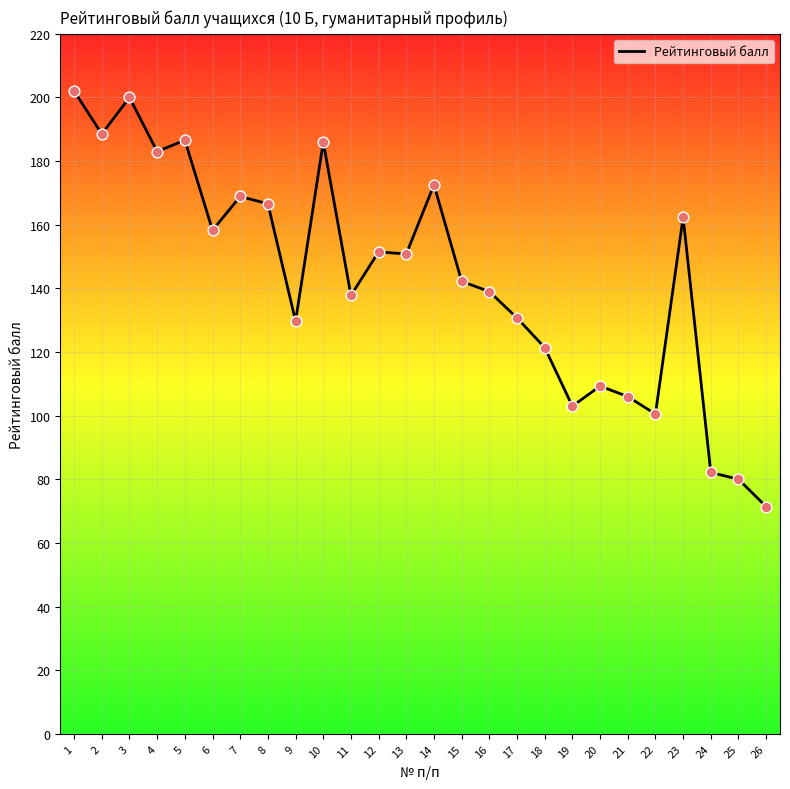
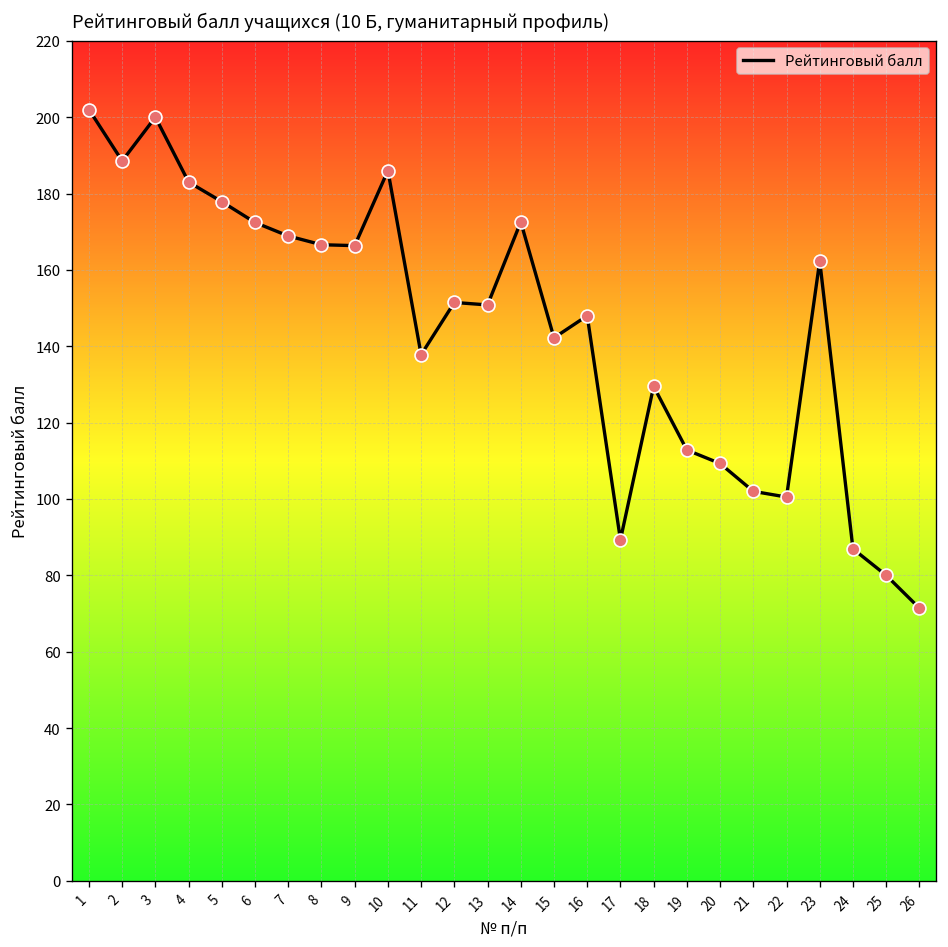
5: 187 -> 178
6: 158 -> 172
9: 130 -> 166
16: 139 -> 148
17: 131 -> 89
18: 121 -> 129
19: 103 -> 113
21: 106 -> 102
24: 82 -> 87
